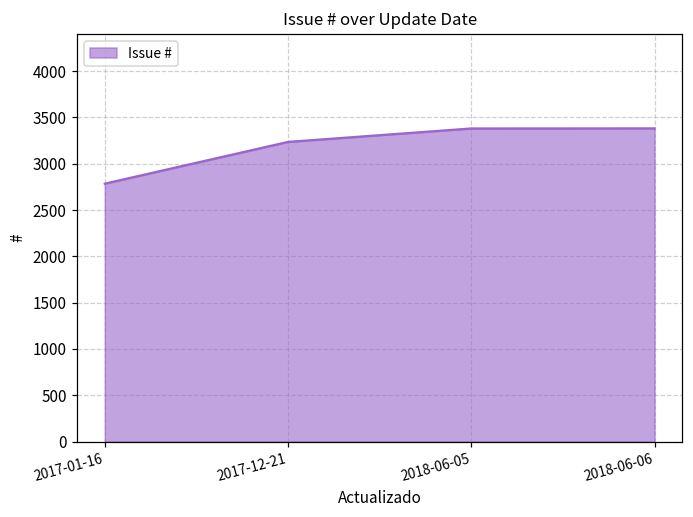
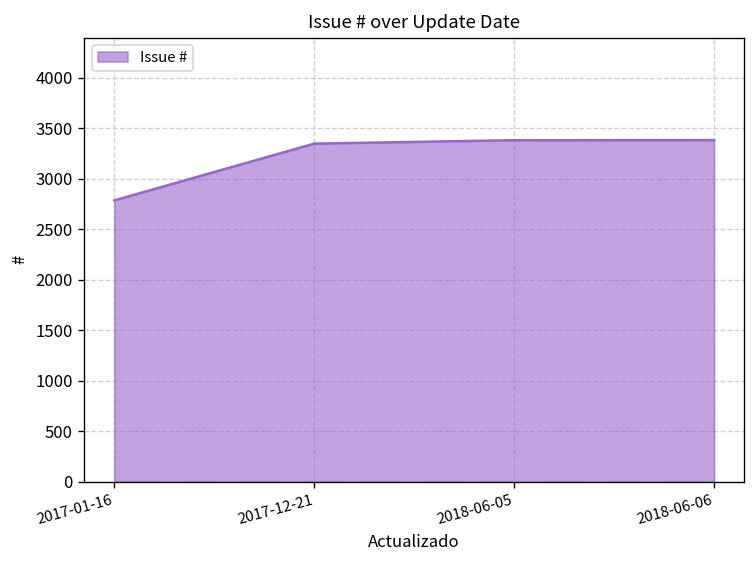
2017-12-21: 3200 -> 3300
